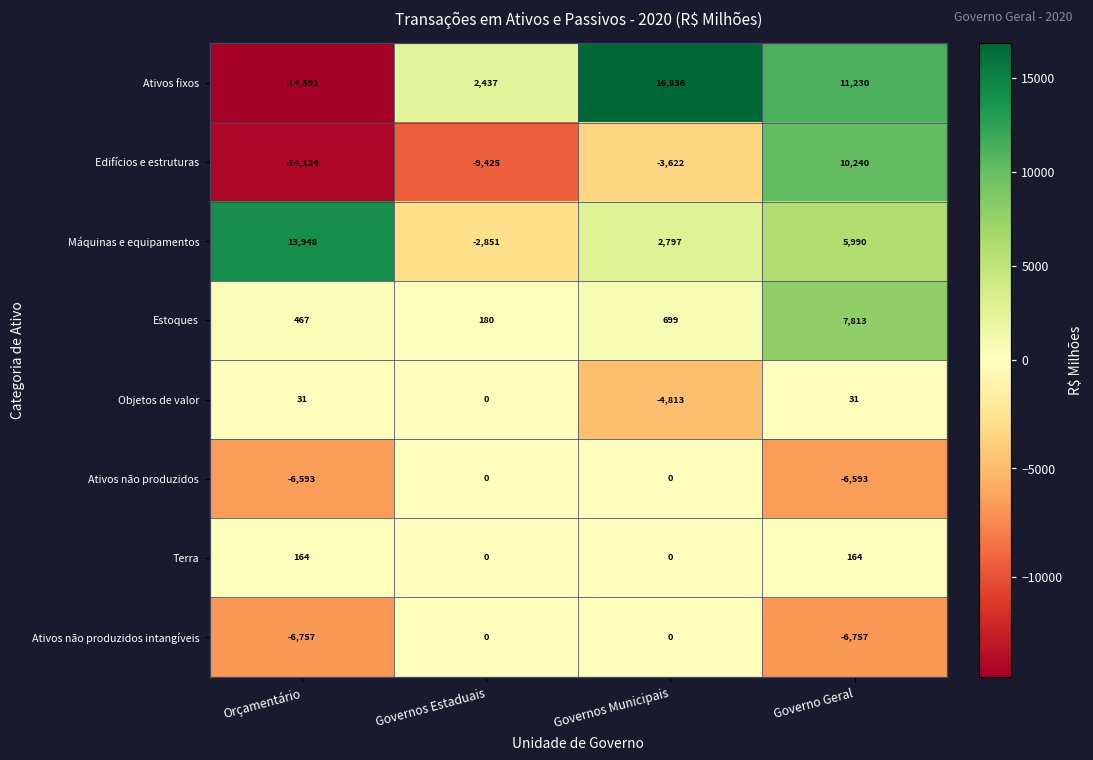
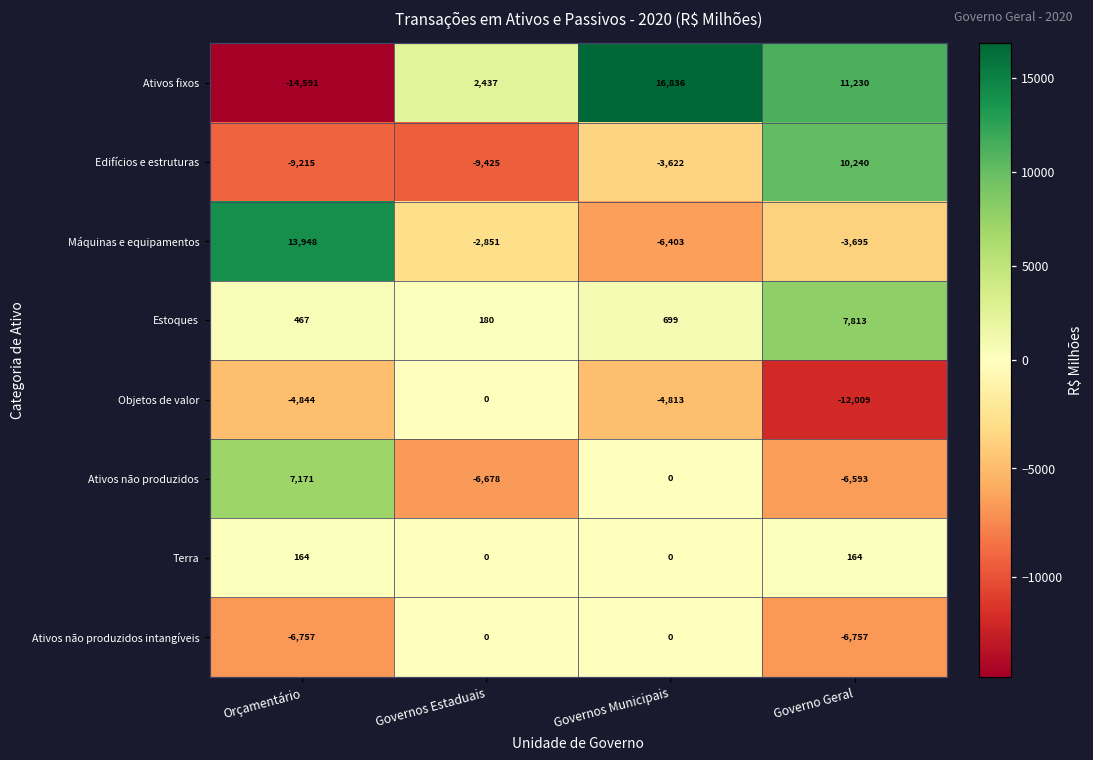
Edifícios e estruturas, Orçamentário: -14,124 -> -9,215
Máquinas e equipamentos, Governos Municipais: 2,797 -> -6,403
Máquinas e equipamentos, Governo Geral: 5,990 -> -3,695
Objetos de valor, Orçamentário: 31 -> -4,844
Objetos de valor, Governo Geral: 31 -> -12,009
Ativos não produzidos, Orçamentário: -6,593 -> 7,171
Ativos não produzidos, Governos Estaduais: 0 -> -6,678
